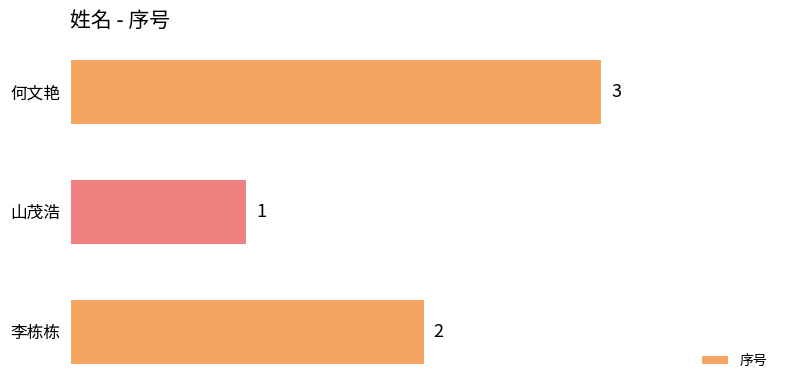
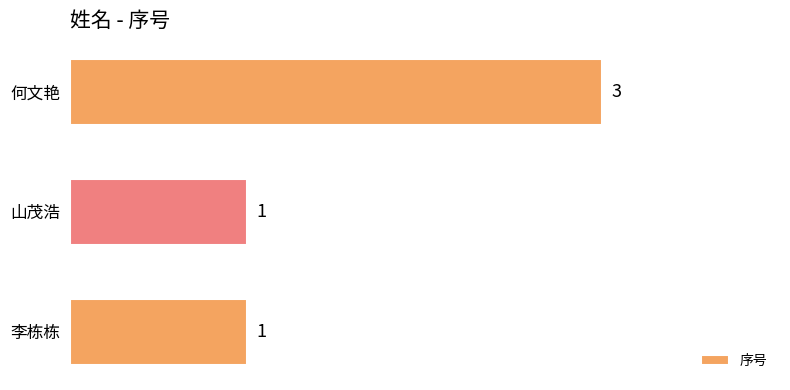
李栋栋: 2 -> 1
